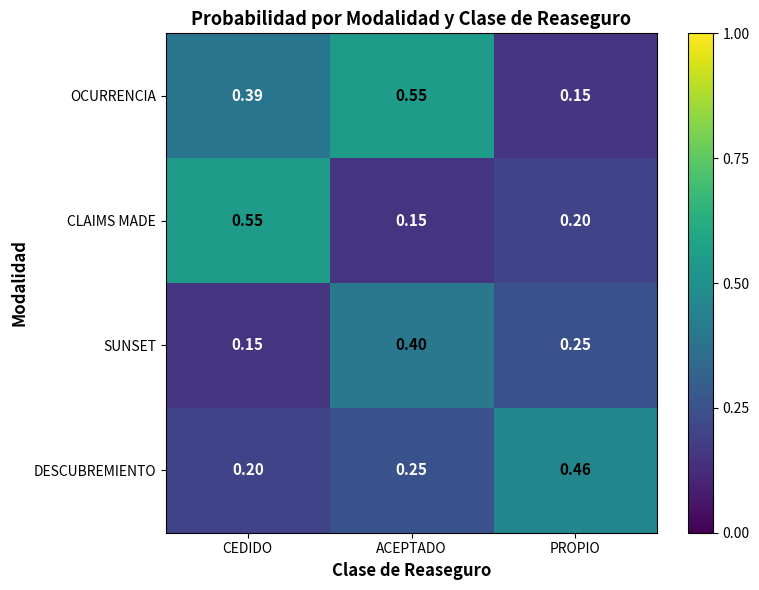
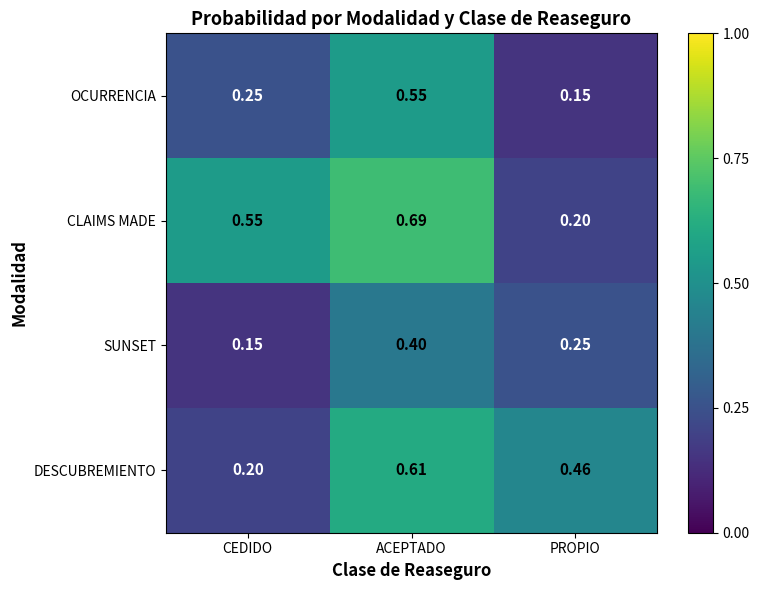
OCURRENCIA, CEDIDO: 0.39 -> 0.25
CLAIMS MADE, ACEPTADO: 0.15 -> 0.69
DESCUBREMIENTO, ACEPTADO: 0.25 -> 0.61
